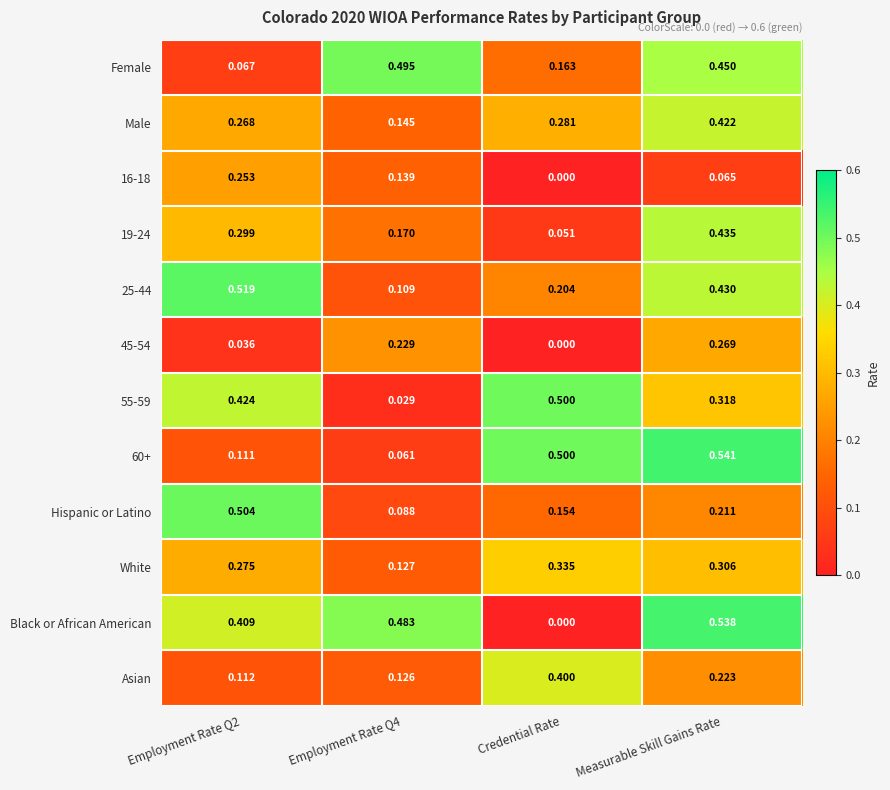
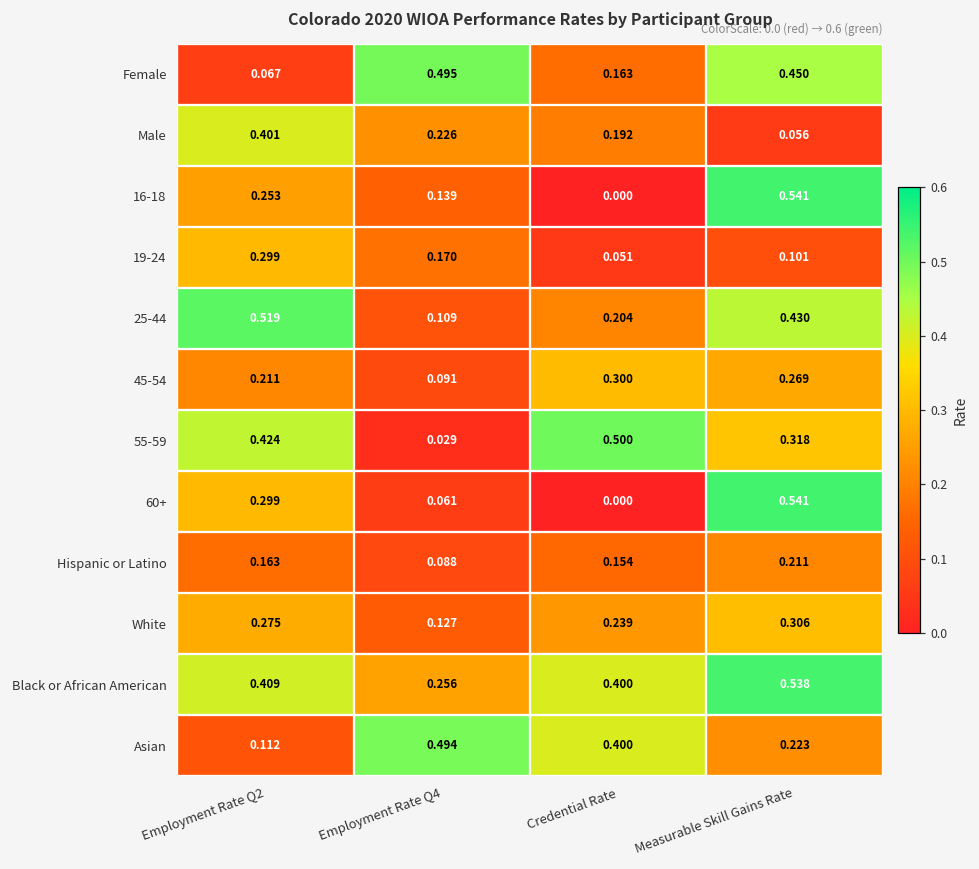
Male, Employment Rate Q2: 0.268 -> 0.401
Male, Employment Rate Q4: 0.145 -> 0.226
Male, Credential Rate: 0.281 -> 0.192
Male, Measurable Skill Gains Rate: 0.422 -> 0.056
16-18, Measurable Skill Gains Rate: 0.065 -> 0.541
19-24, Measurable Skill Gains Rate: 0.435 -> 0.101
45-54, Employment Rate Q2: 0.036 -> 0.211
45-54, Employment Rate Q4: 0.229 -> 0.091
45-54, Credential Rate: 0.000 -> 0.300
60+, Employment Rate Q2: 0.111 -> 0.299
60+, Credential Rate: 0.500 -> 0.000
Hispanic or Latino, Employment Rate Q2: 0.504 -> 0.163
White, Credential Rate: 0.335 -> 0.239
Black or African American, Employment Rate Q4: 0.483 -> 0.256
Black or African American, Credential Rate: 0.000 -> 0.400
Asian, Employment Rate Q4: 0.126 -> 0.494
